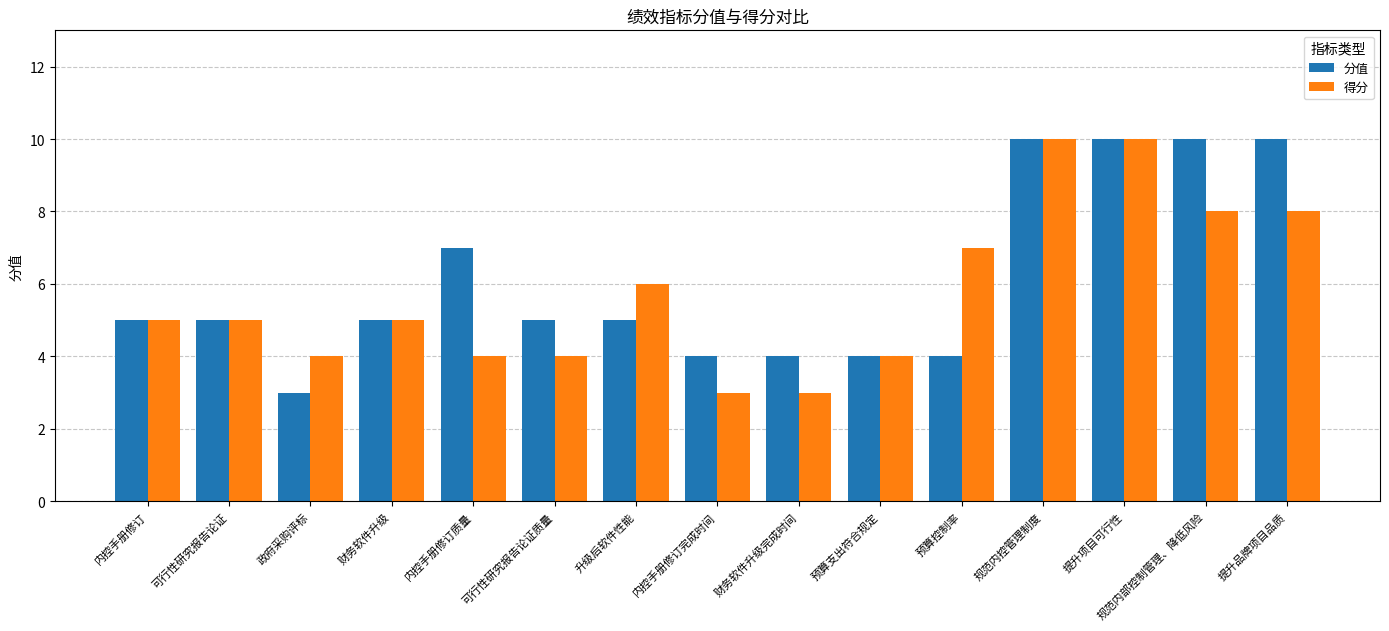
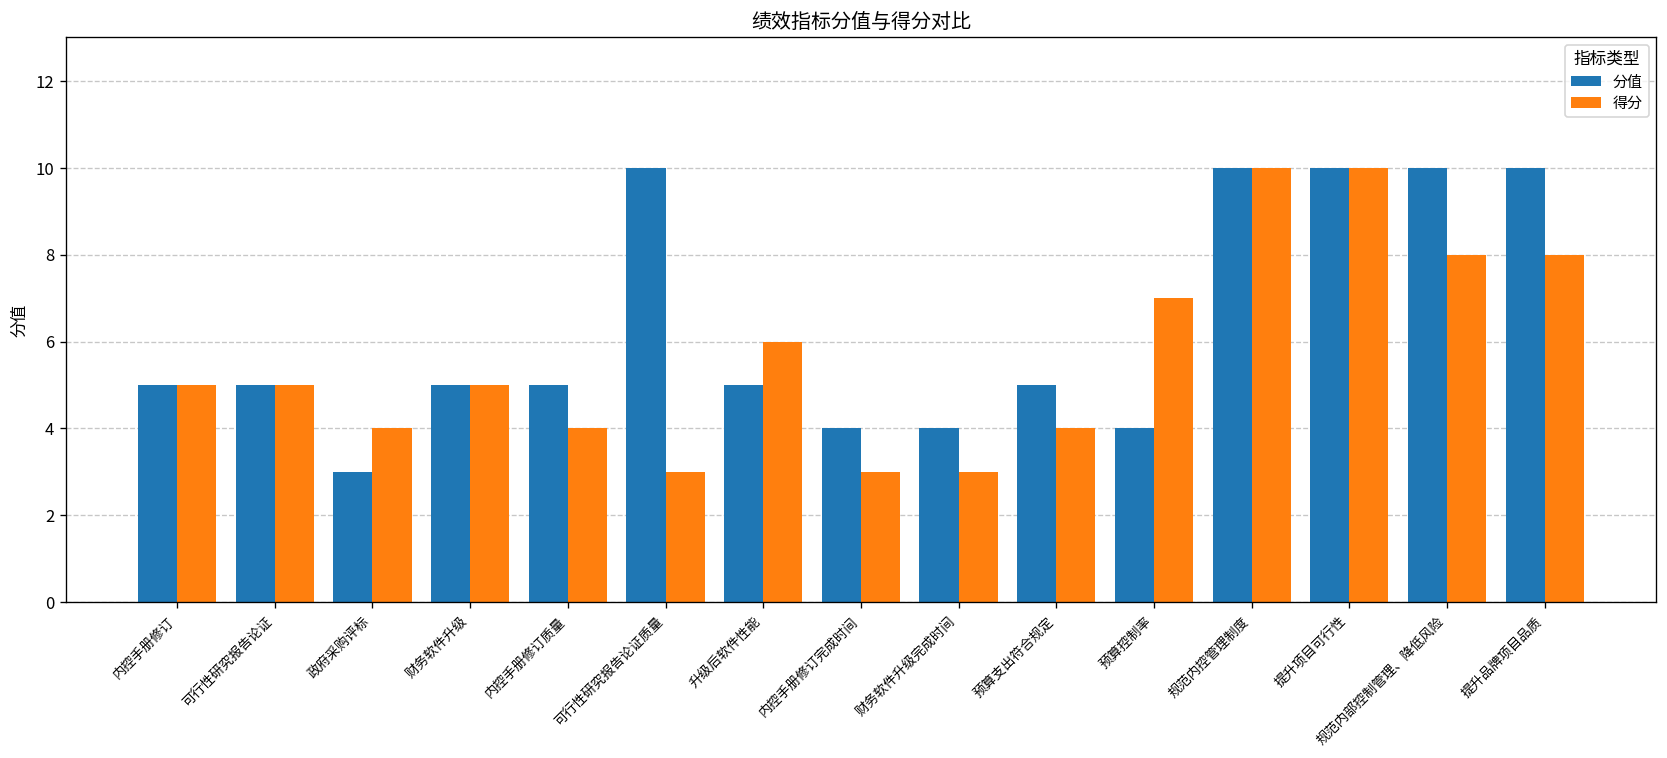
分值, 内控手册修订质量: 7 -> 5
分值, 可行性研究报告论证质量: 5 -> 10
得分, 可行性研究报告论证质量: 4 -> 3
分值, 预算支出符合规定: 4 -> 5
